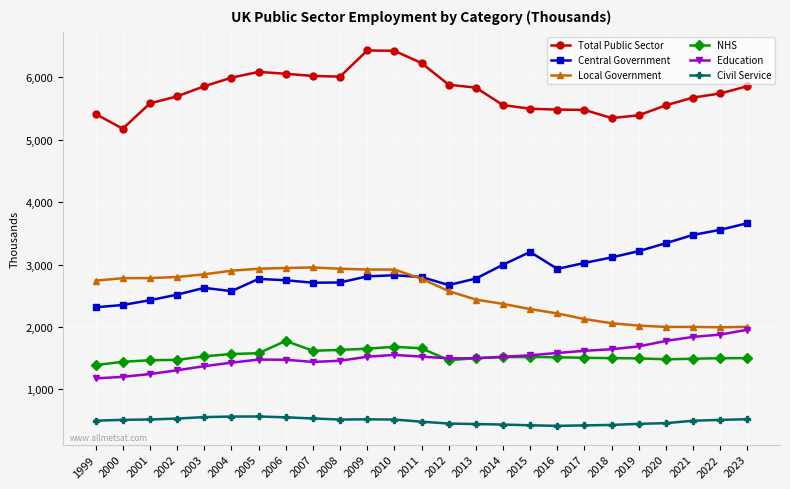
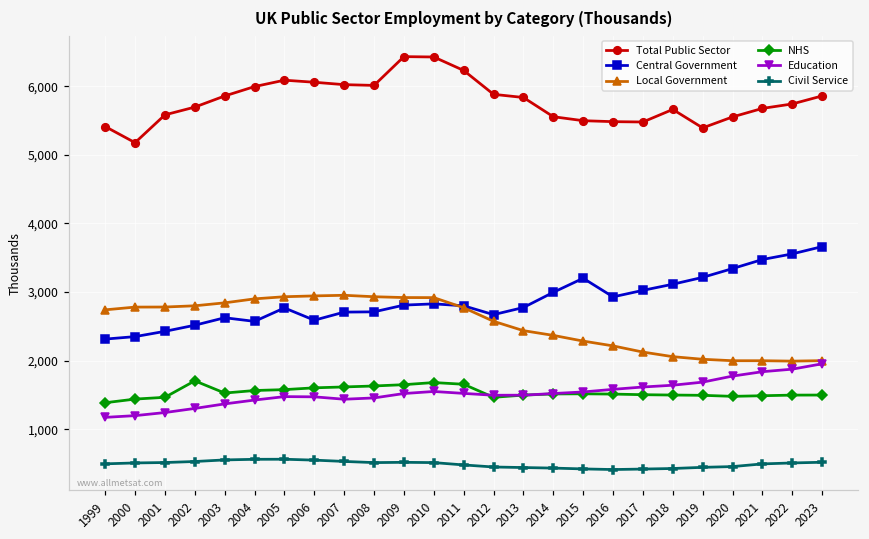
NHS, 2002: 1,500 -> 1,700
Central Government, 2006: 2,700 -> 2,600
NHS, 2006: 1,800 -> 1,600
Total Public Sector, 2018: 5,300 -> 5,700
